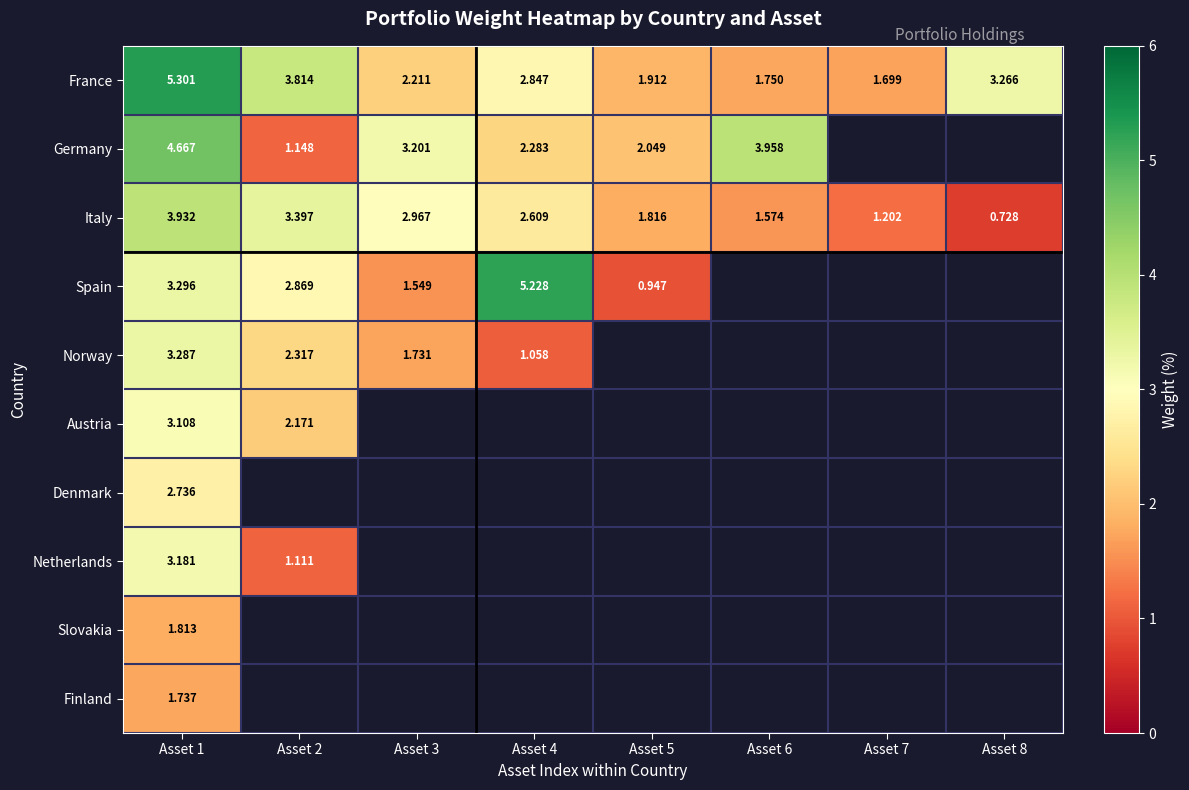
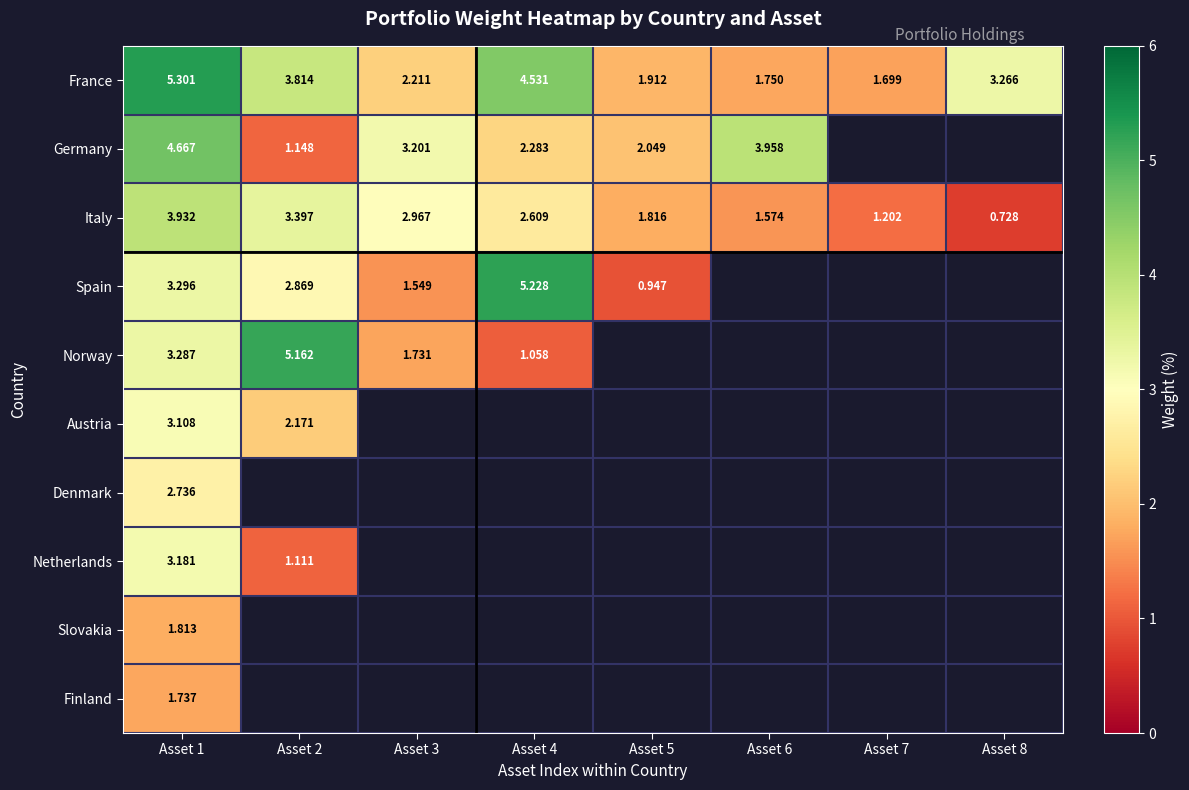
France, Asset 4: 2.847 -> 4.531
Norway, Asset 2: 2.317 -> 5.162
